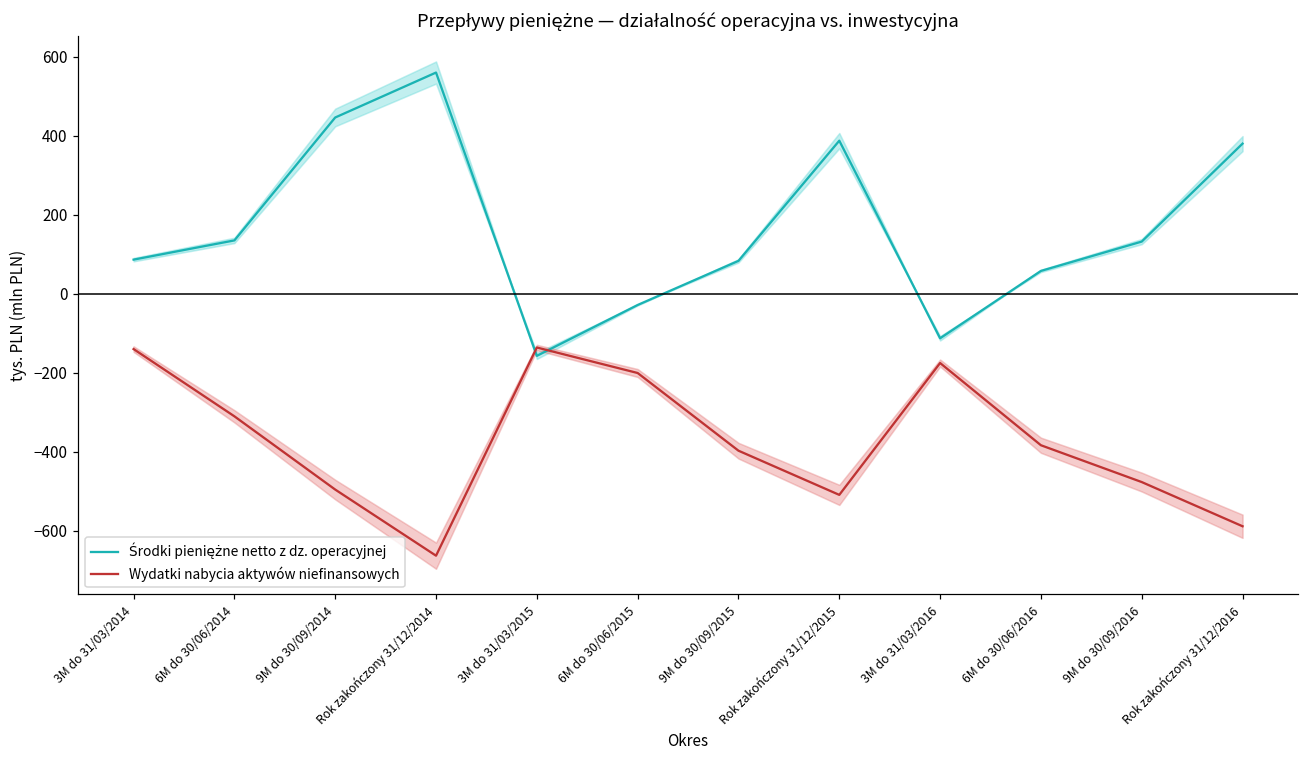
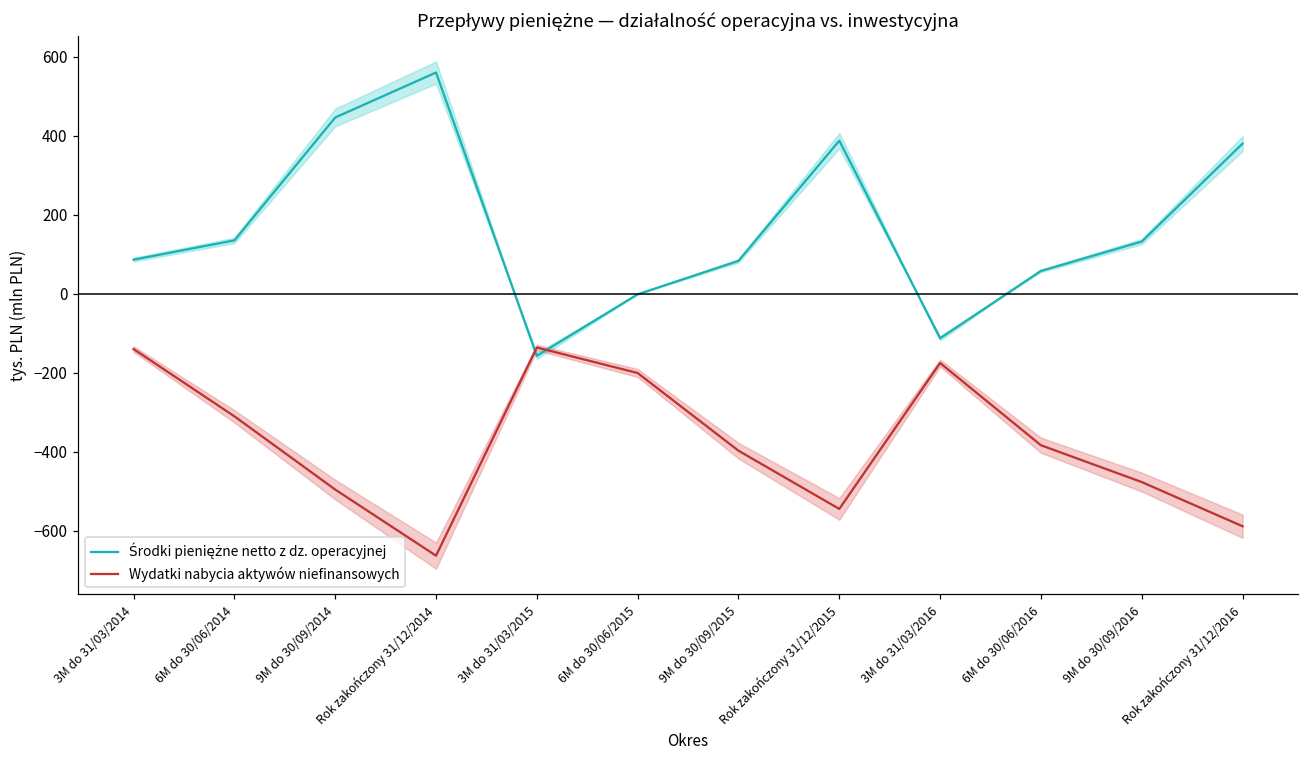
Środki pieniężne netto z dz. operacyjnej, 6M do 30/06/2015: -30 -> 0
Wydatki nabycia aktywów niefinansowych, Rok zakończony 31/12/2015: -510 -> -540
